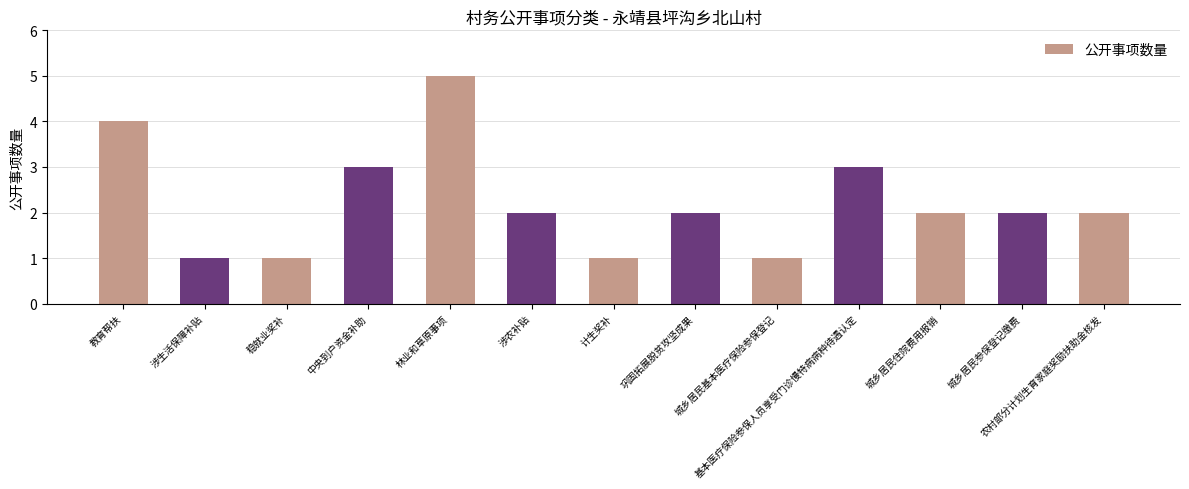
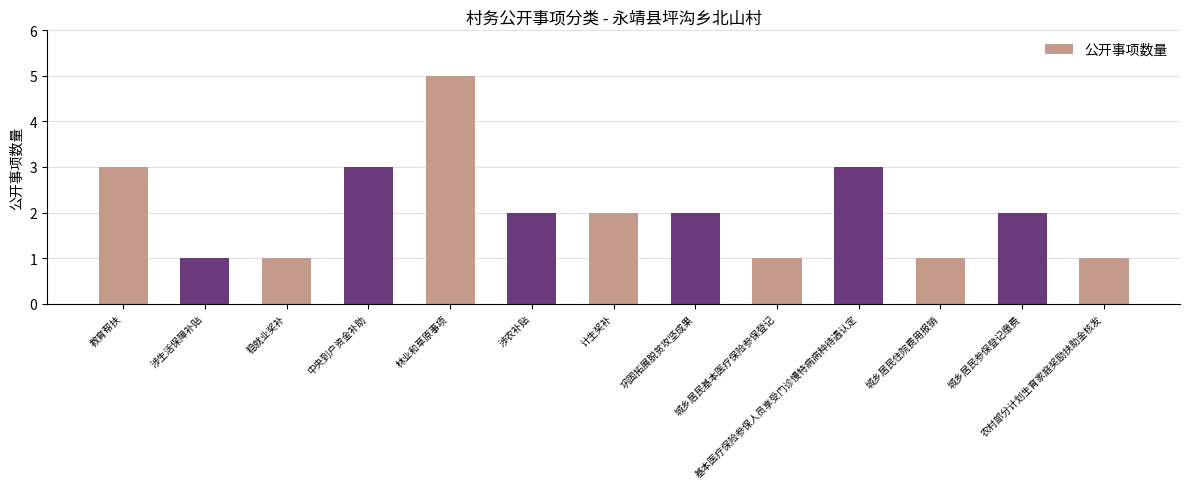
教育帮扶: 4 -> 3
计生奖补: 1 -> 2
城乡居民住院费用报销: 2 -> 1
农村部分计划生育家庭奖励扶助金核发: 2 -> 1
